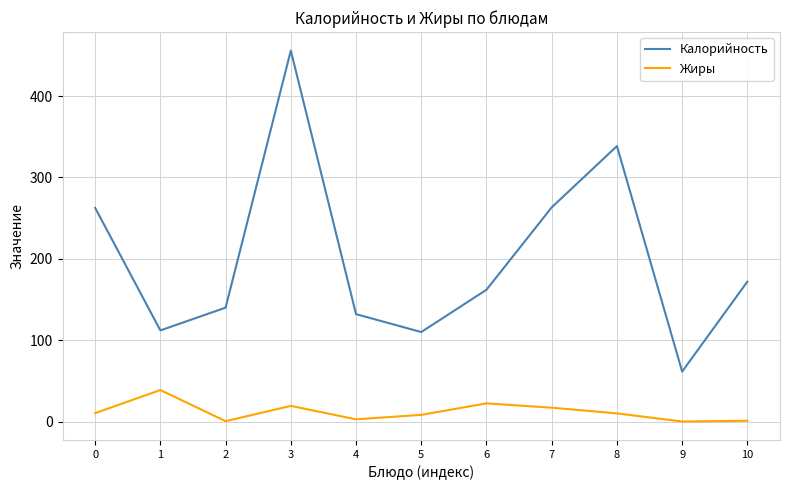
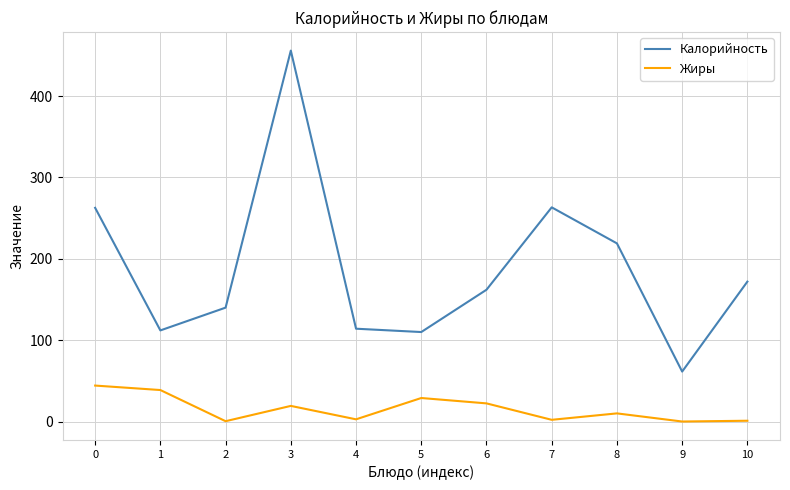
Жиры, 0: 10 -> 40
Калорийность, 4: 130 -> 110
Жиры, 5: 10 -> 30
Жиры, 7: 20 -> 0
Калорийность, 8: 340 -> 220
